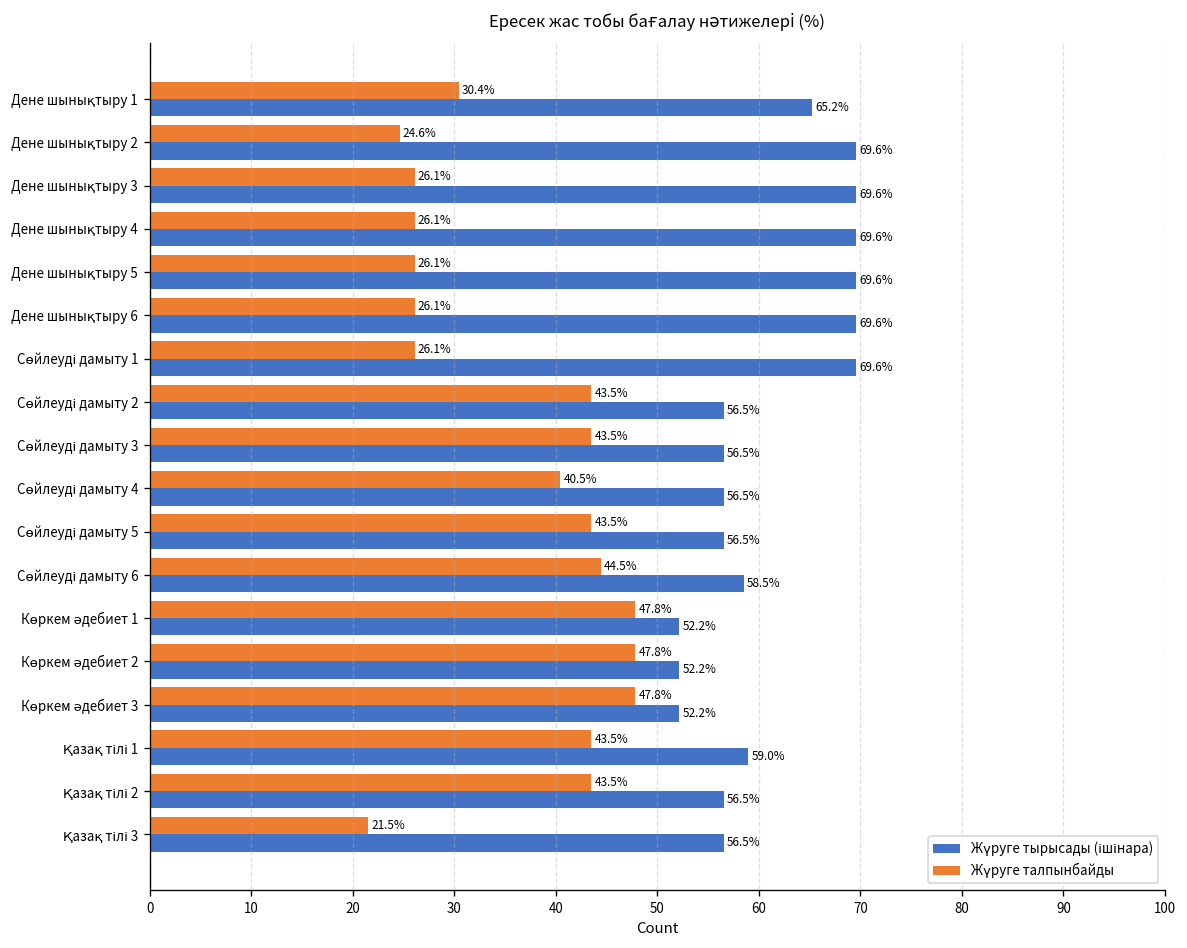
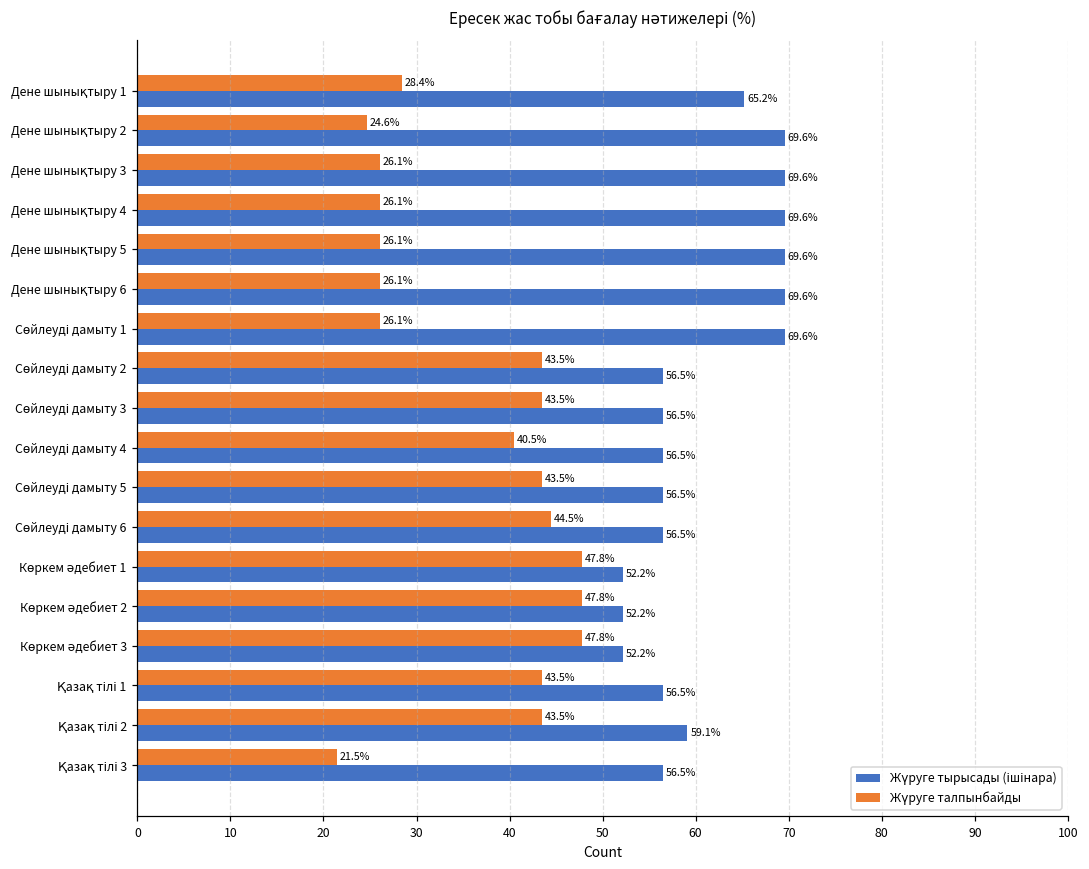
Жүруге талпынбайды, Дене шынықтыру 1: 30.4% -> 28.4%
Жүруге тырысады (ішінара), Сөйлеуді дамыту 6: 58.5% -> 56.5%
Жүруге тырысады (ішінара), Қазақ тілі 1: 59.0% -> 56.5%
Жүруге тырысады (ішінара), Қазақ тілі 2: 56.5% -> 59.1%
